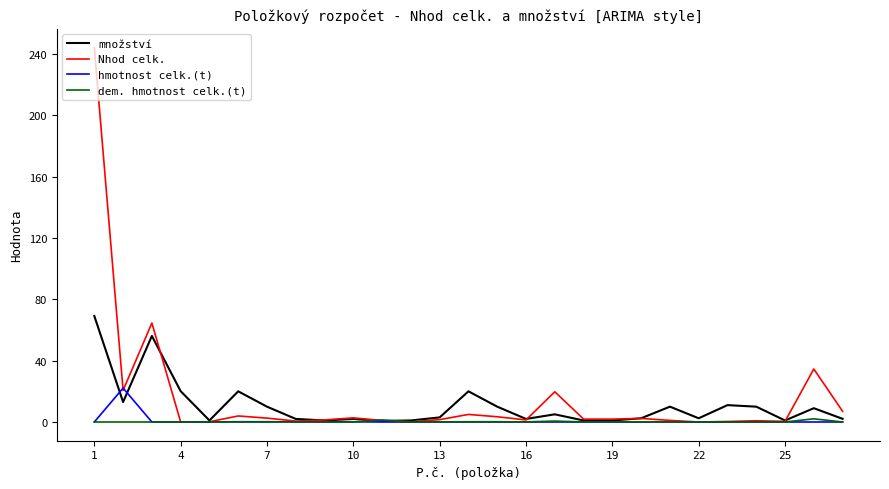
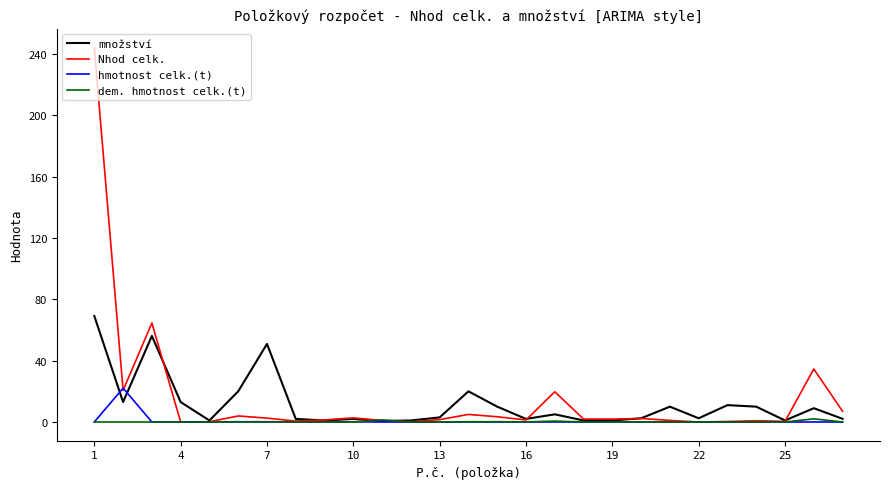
množství, 4: 20 -> 13
množství, 7: 10 -> 51
